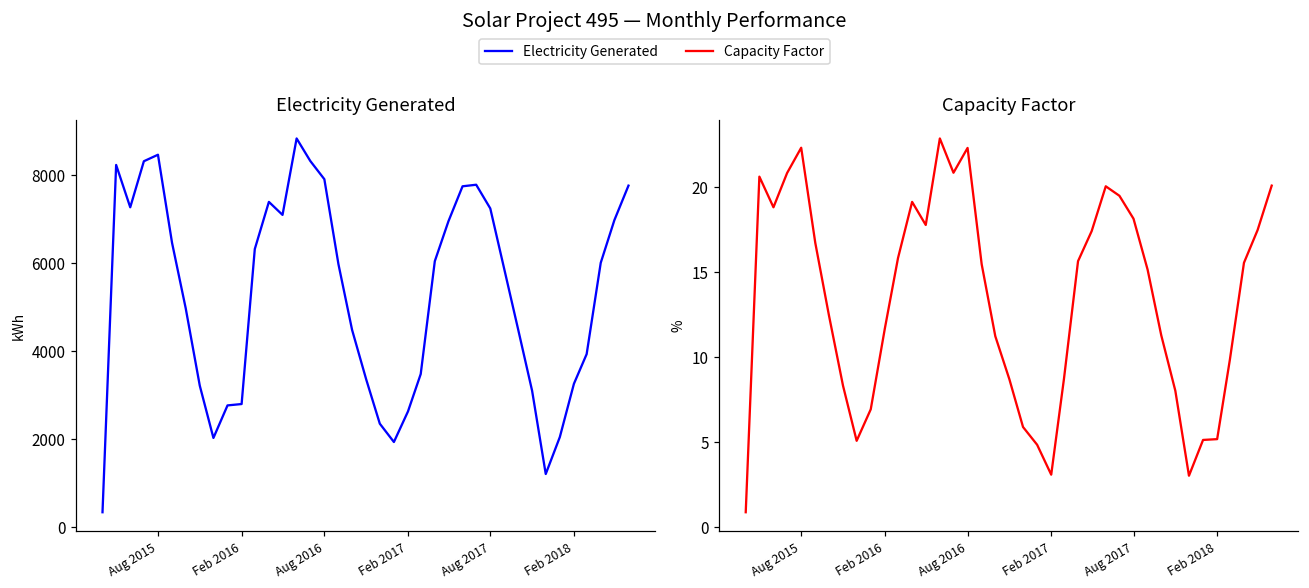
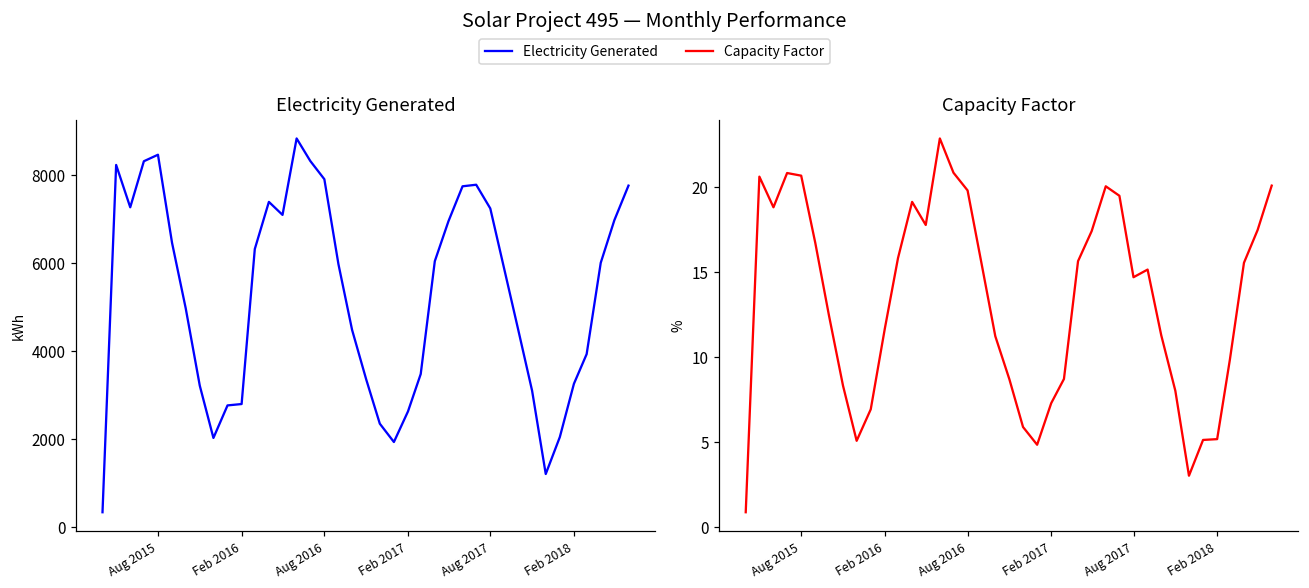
Capacity Factor, Aug 2015: 22.3 -> 20.7
Capacity Factor, Aug 2016: 22.3 -> 19.8
Capacity Factor, Feb 2017: 3.1 -> 7.3
Capacity Factor, Aug 2017: 18.1 -> 14.7
